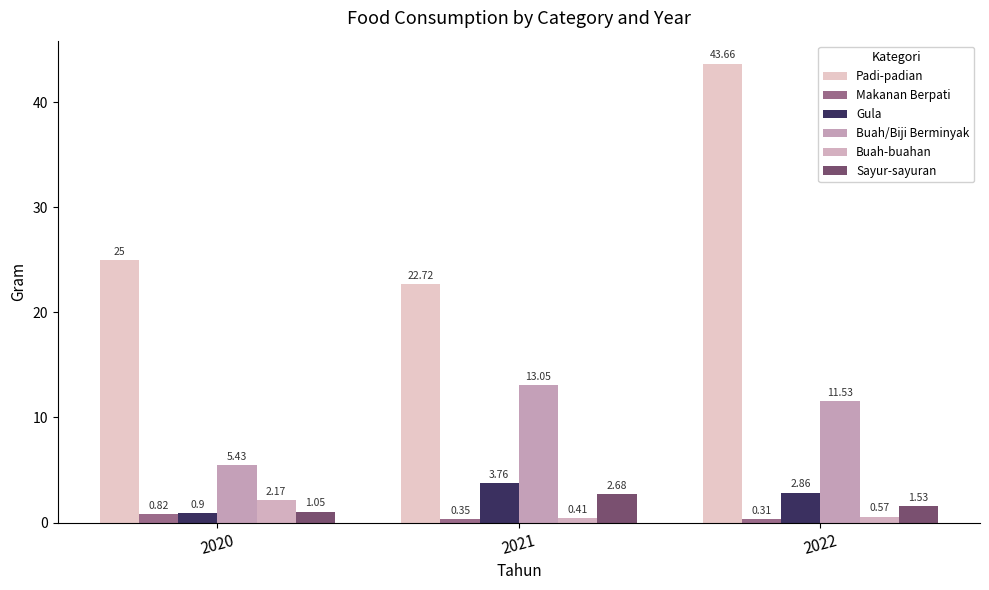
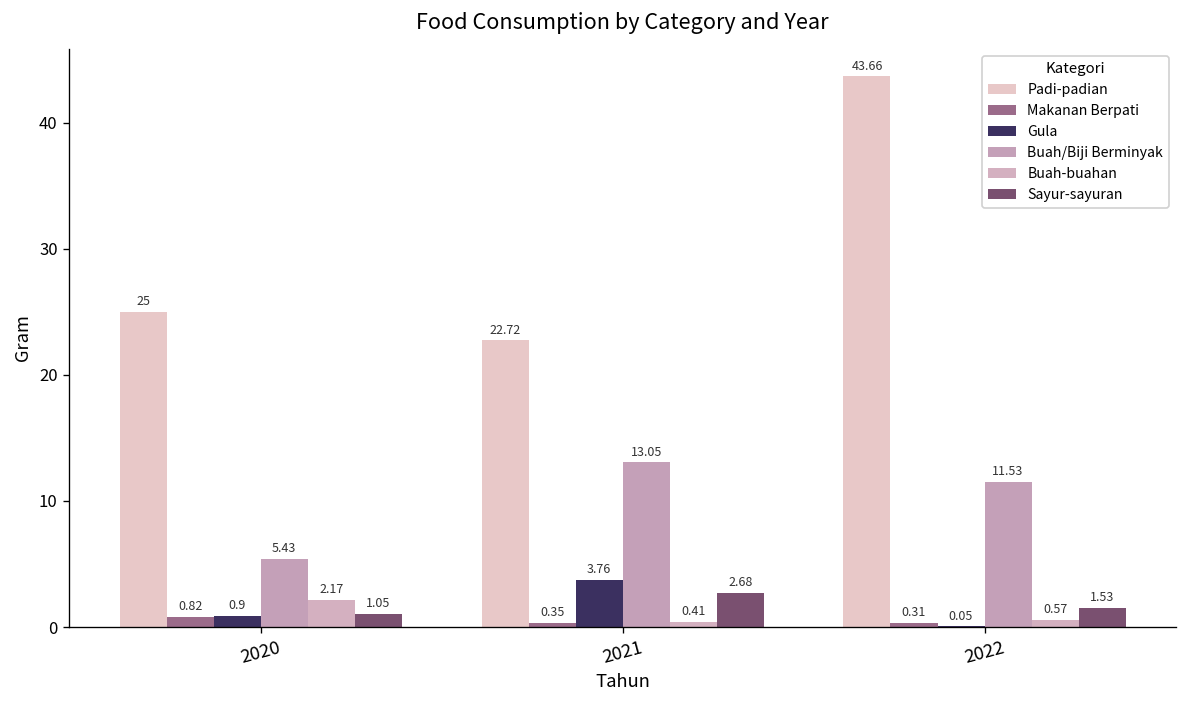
Gula, 2022: 2.86 -> 0.05
